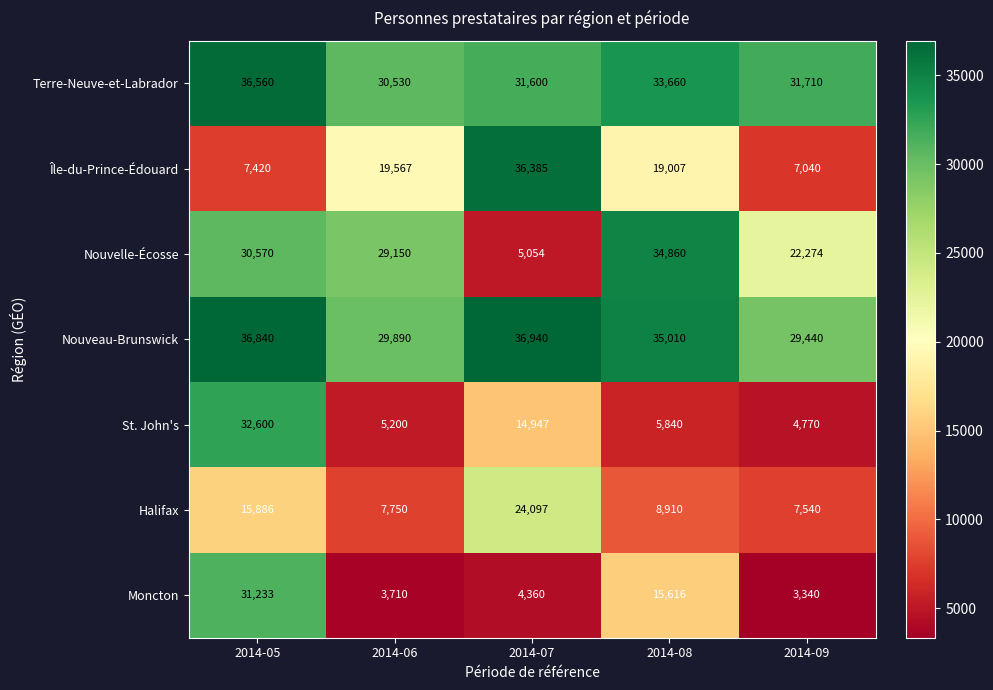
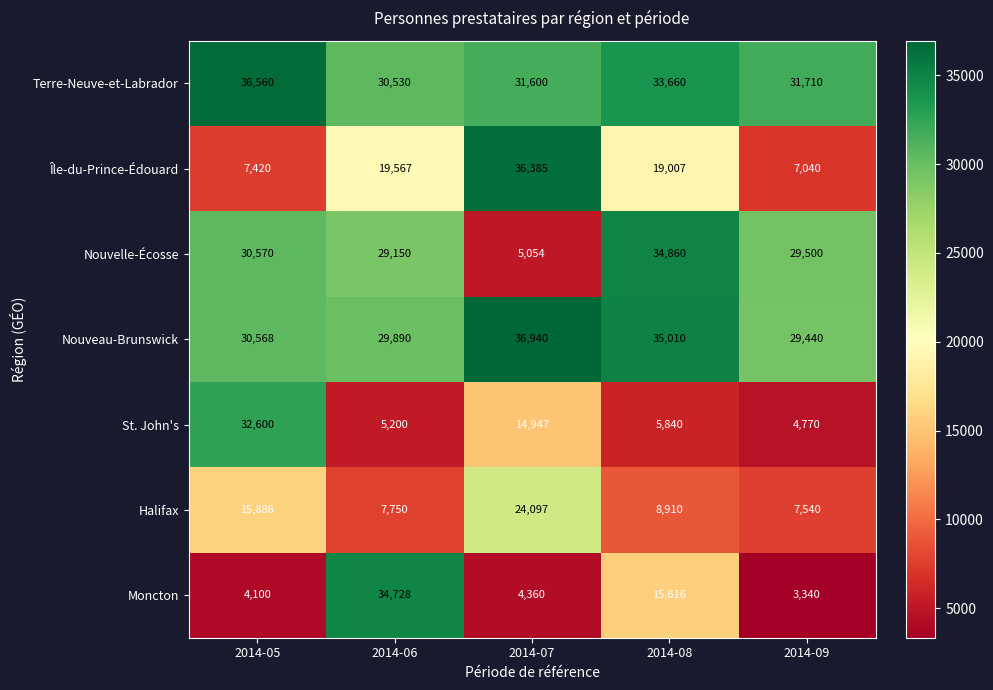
Nouvelle-Écosse, 2014-09: 22,274 -> 29,500
Nouveau-Brunswick, 2014-05: 36,840 -> 30,568
Moncton, 2014-05: 31,233 -> 4,100
Moncton, 2014-06: 3,710 -> 34,728
